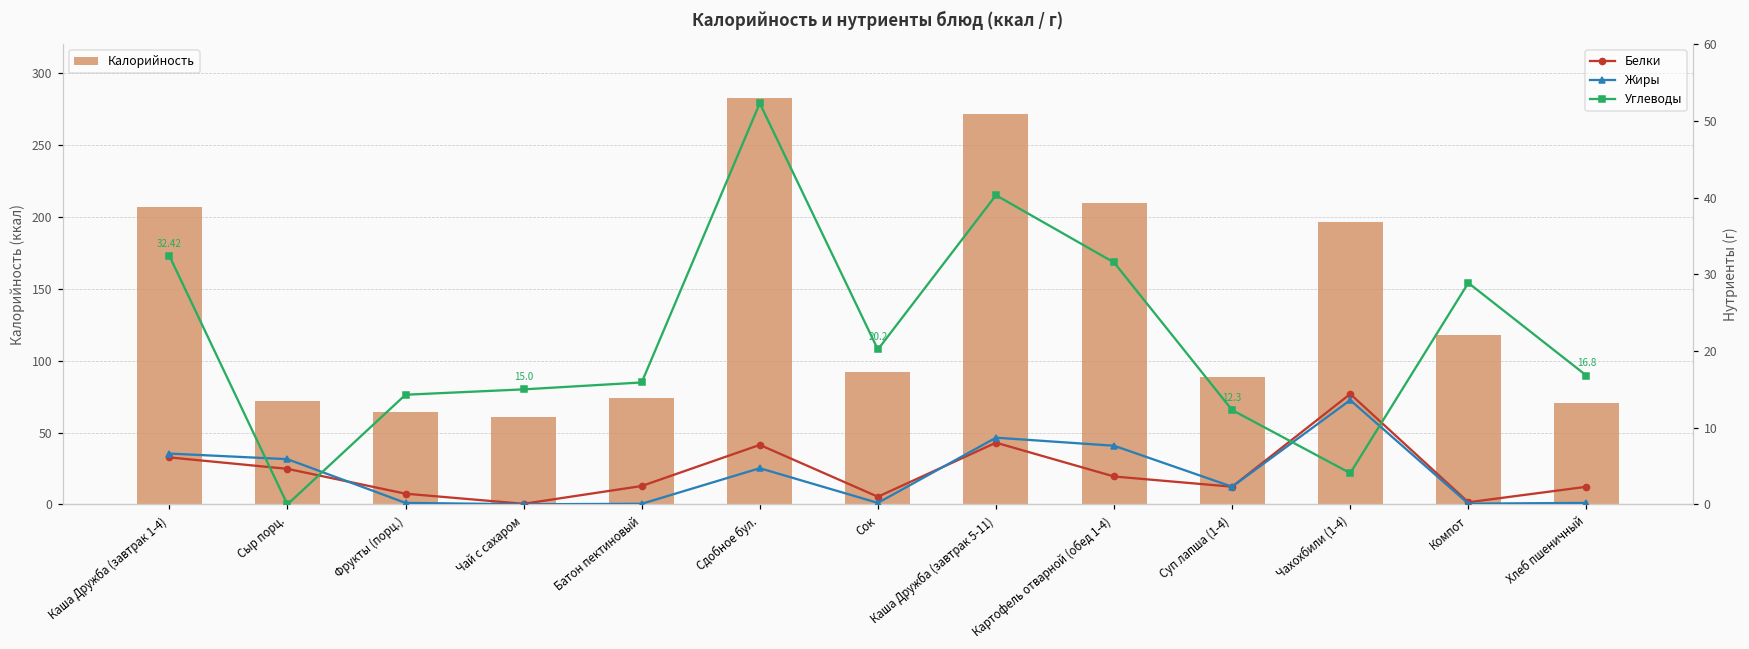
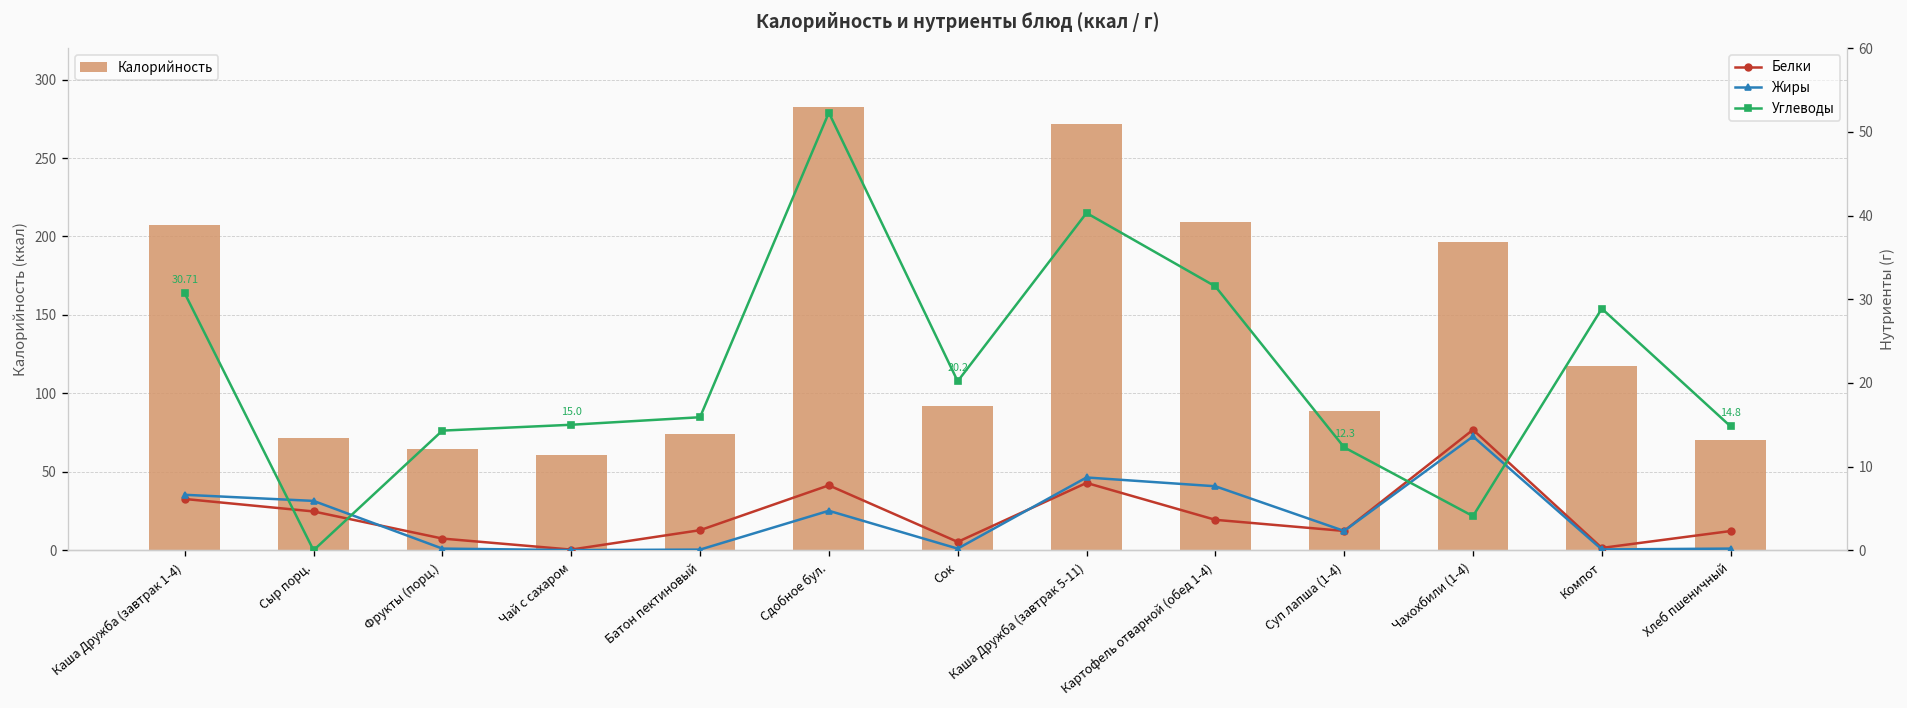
Углеводы, Каша Дружба (завтрак 1-4): 32.42 -> 30.71
Углеводы, Хлеб пшеничный: 16.8 -> 14.8
